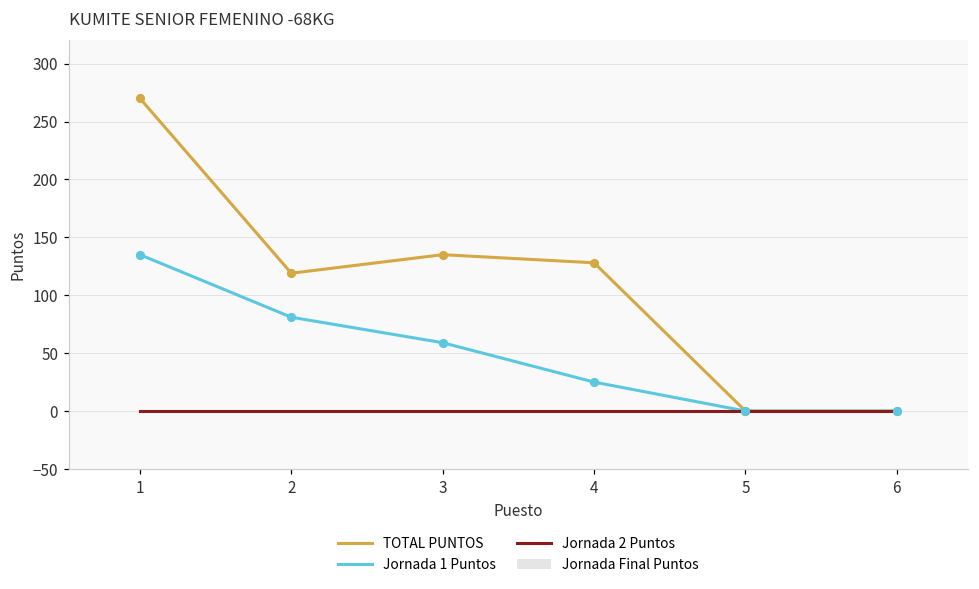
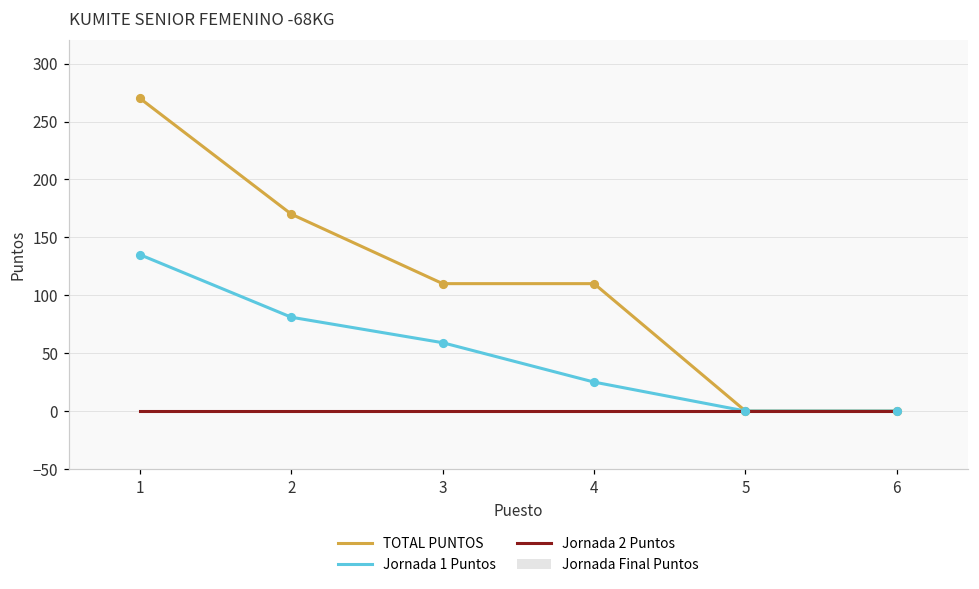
TOTAL PUNTOS, 2: 119 -> 170
TOTAL PUNTOS, 3: 135 -> 110
TOTAL PUNTOS, 4: 128 -> 110
